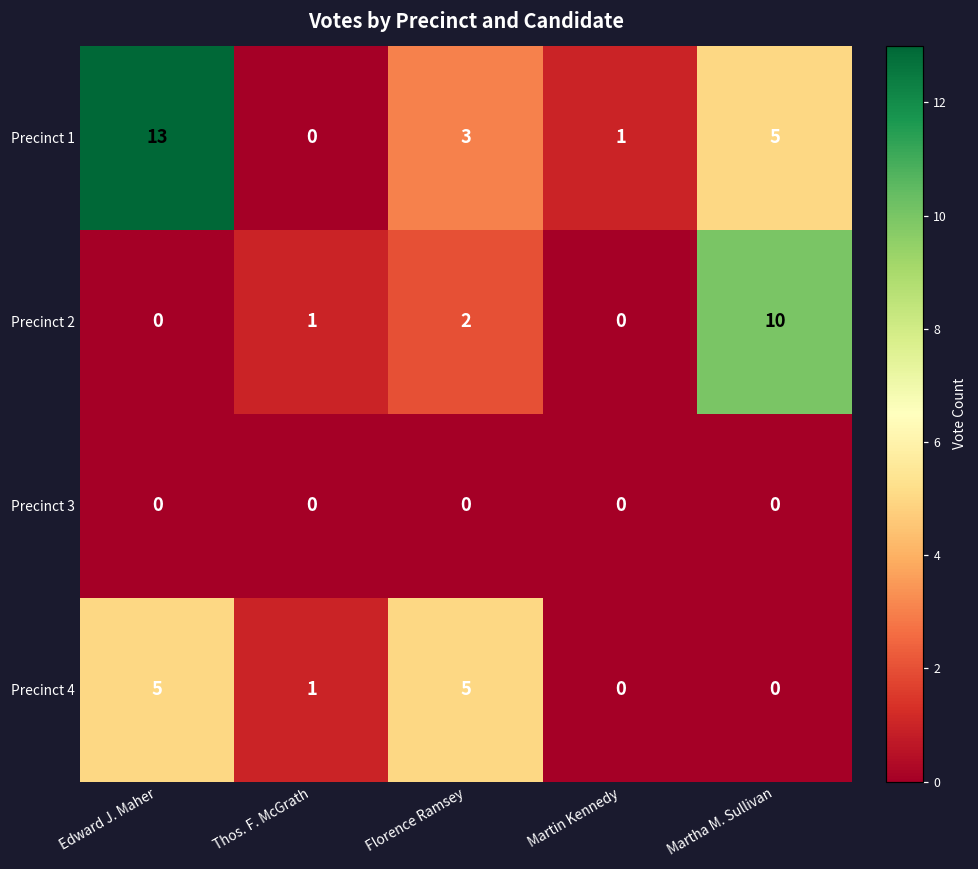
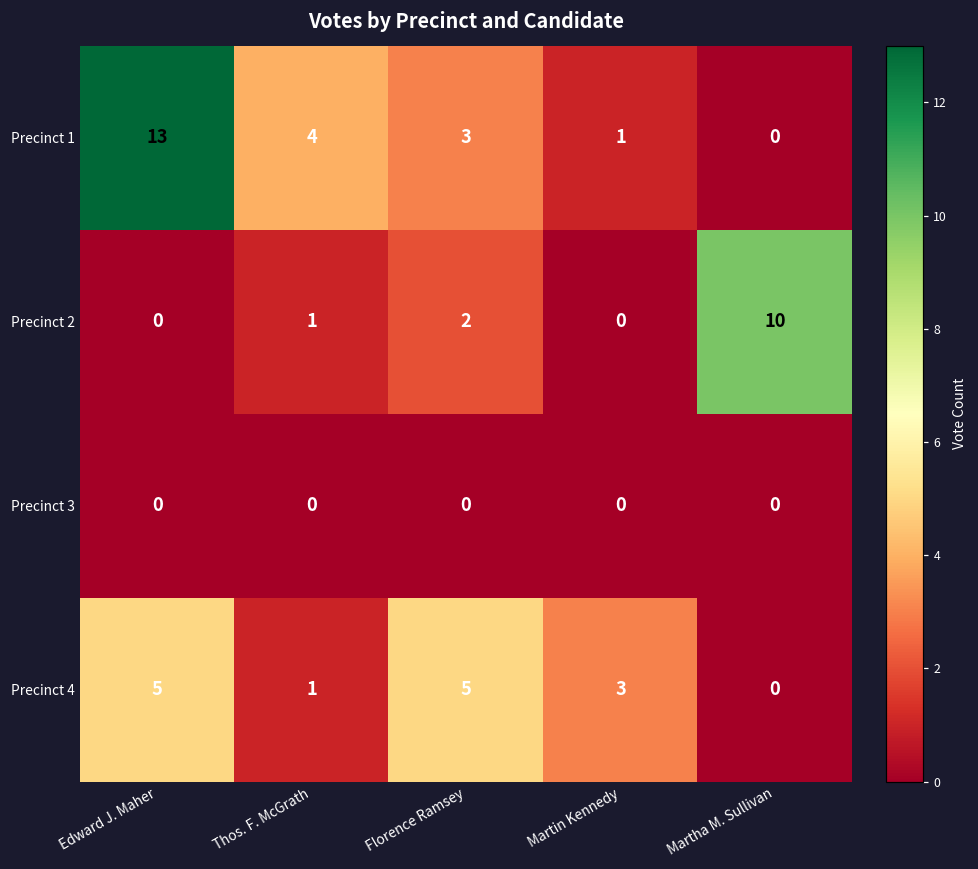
Precinct 1, Thos. F. McGrath: 0 -> 4
Precinct 1, Martha M. Sullivan: 5 -> 0
Precinct 4, Martin Kennedy: 0 -> 3
